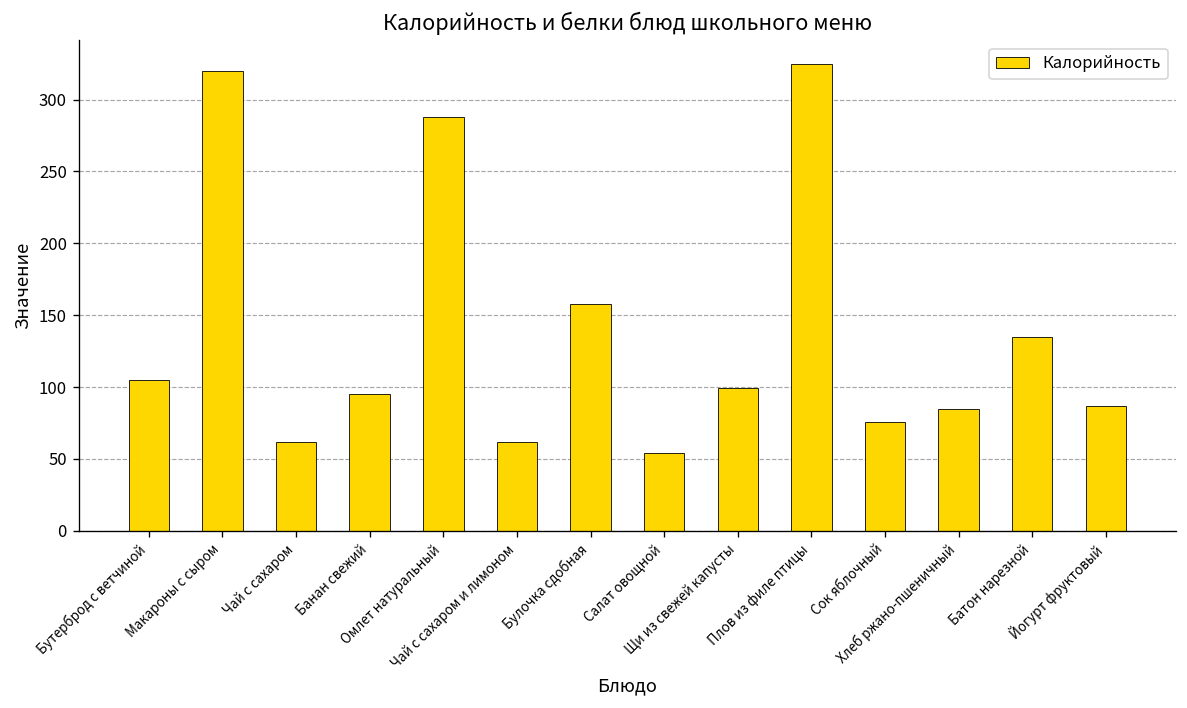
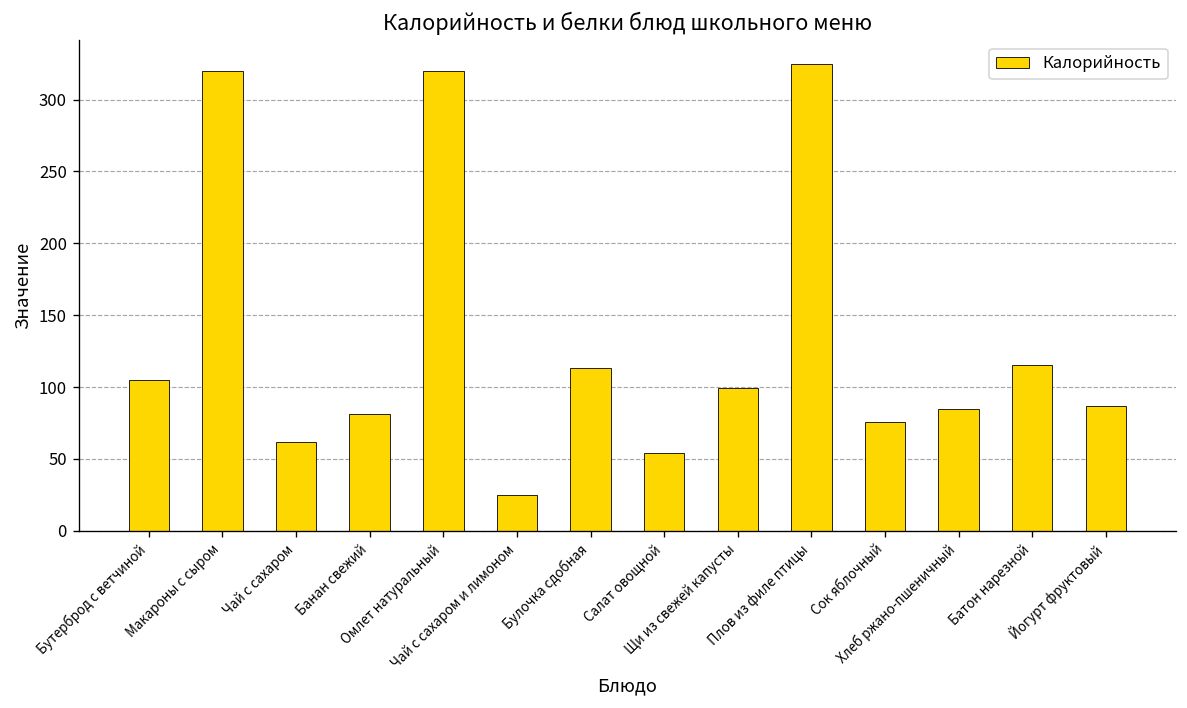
Банан свежий: 95 -> 81
Омлет натуральный: 288 -> 320
Чай с сахаром и лимоном: 62 -> 25
Булочка сдобная: 158 -> 113
Батон нарезной: 135 -> 115
